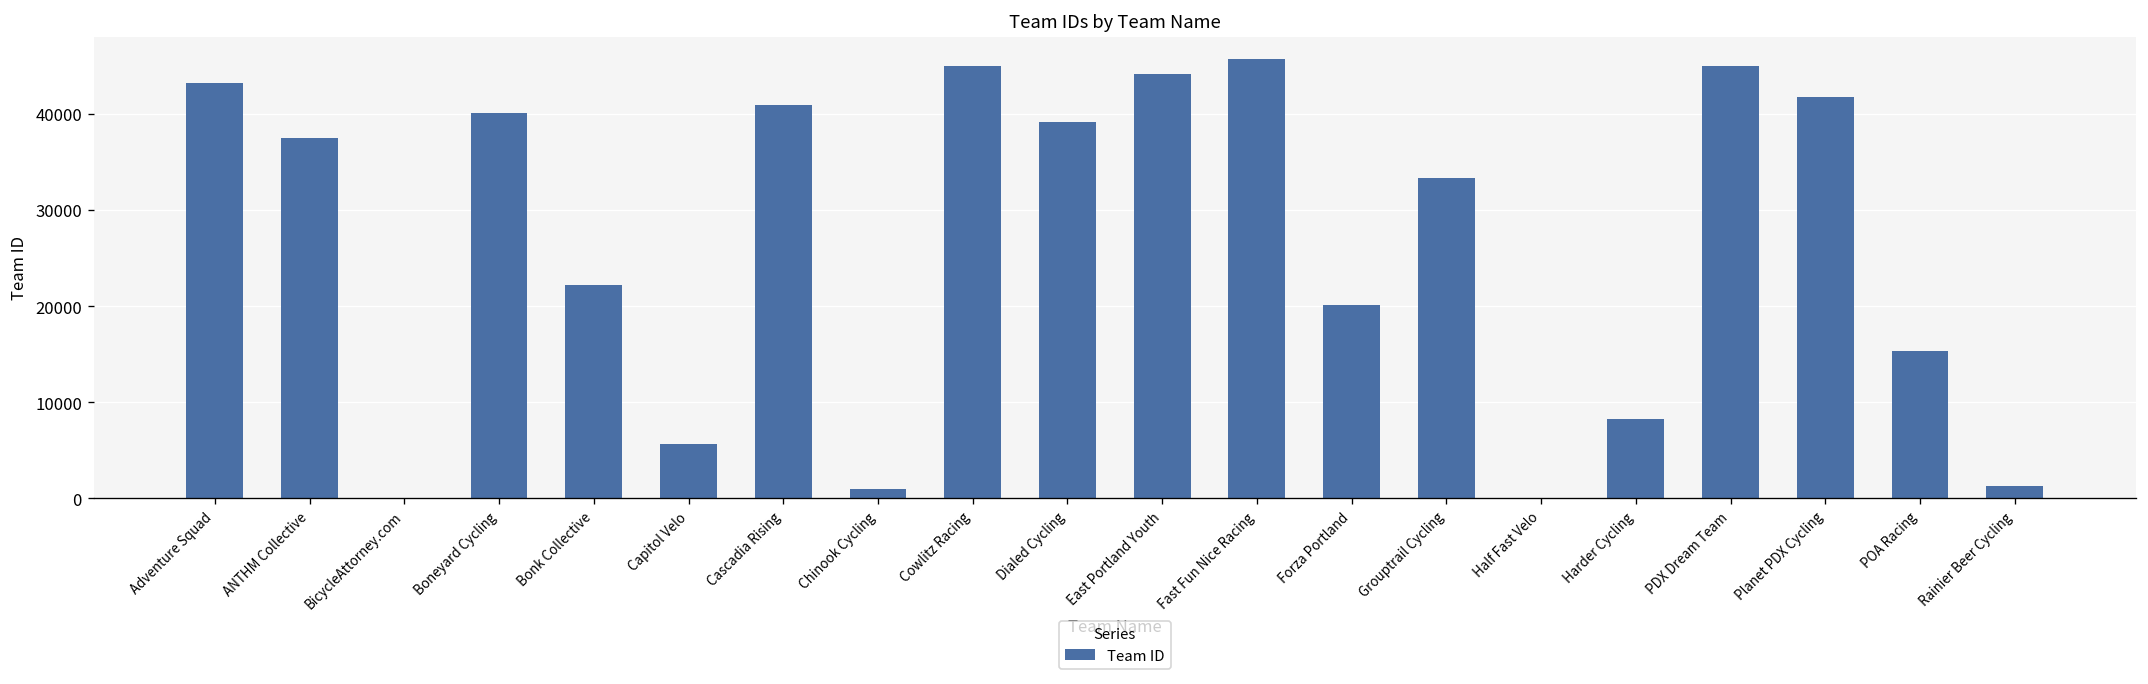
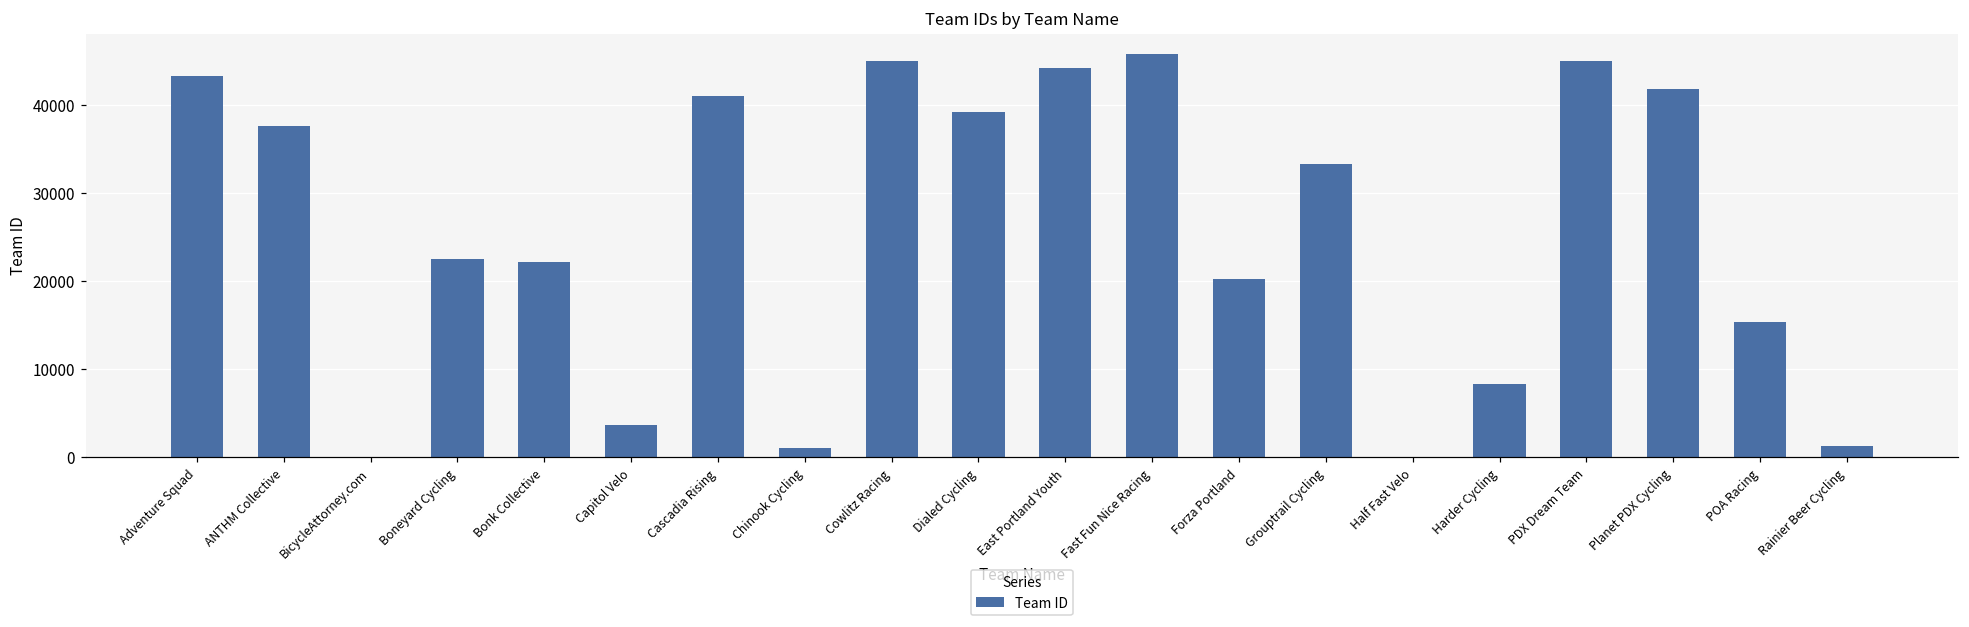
Boneyard Cycling: 40000 -> 22000
Capitol Velo: 6000 -> 4000
